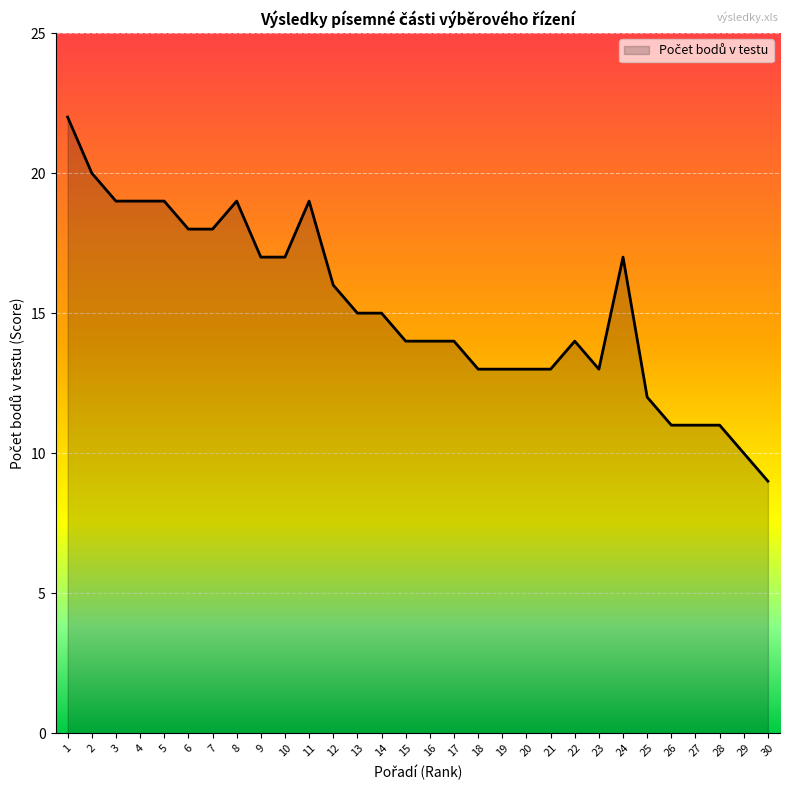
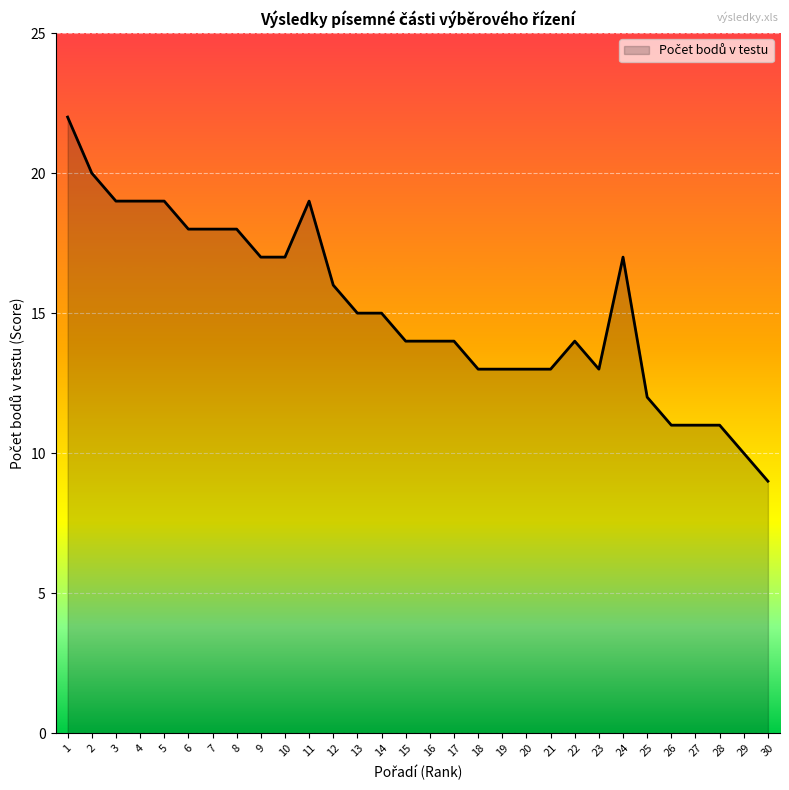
8: 19 -> 18
